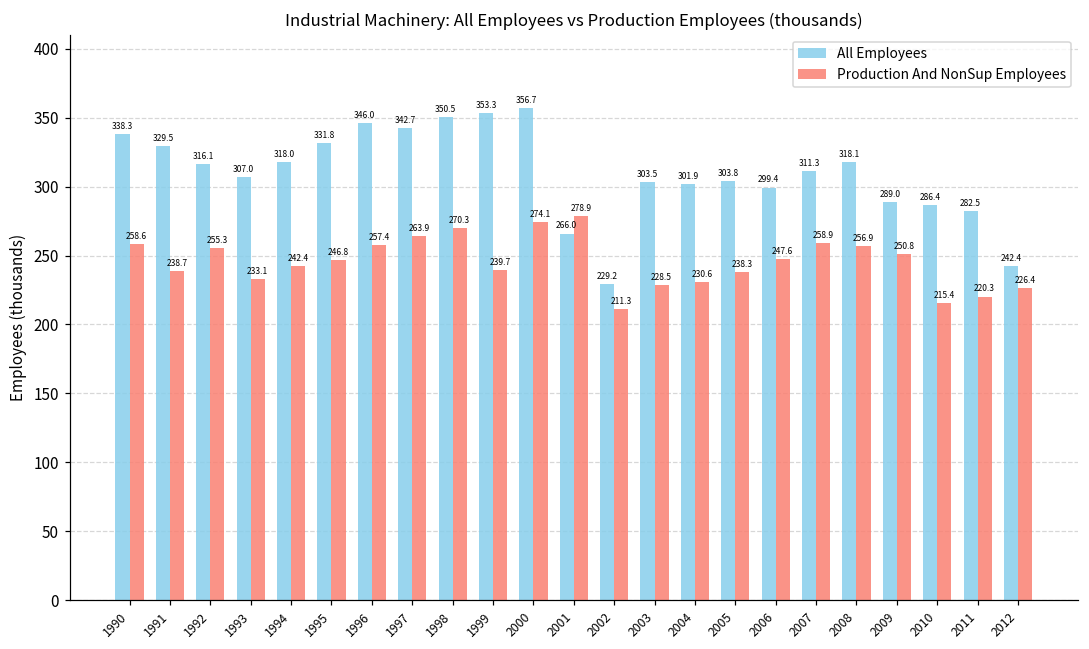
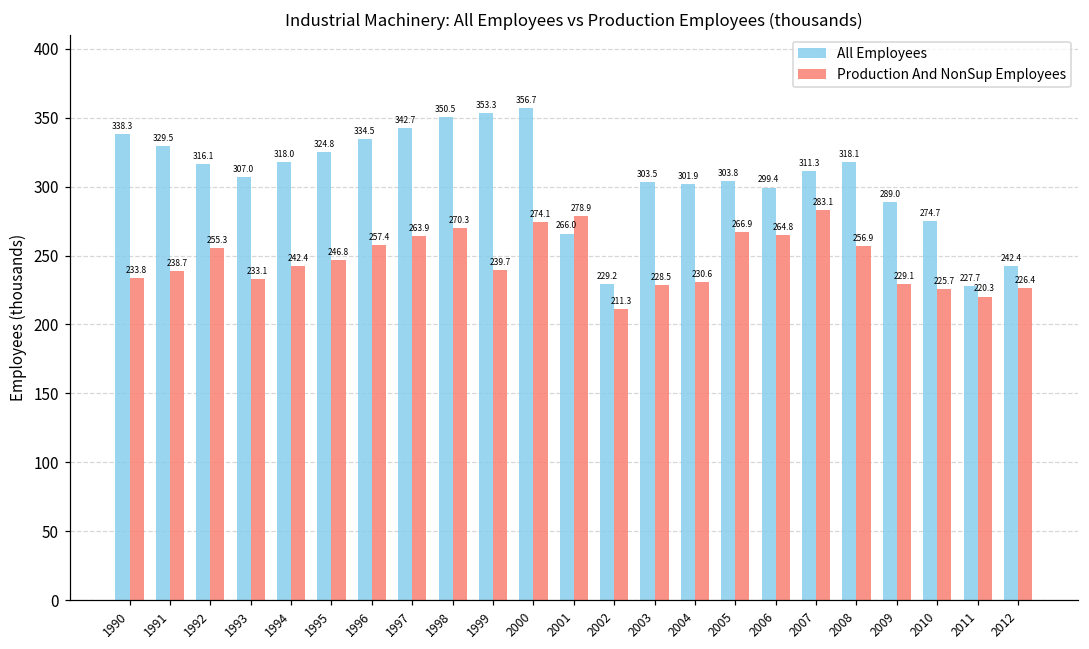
Production And NonSup Employees, 1990: 258.6 -> 233.8
All Employees, 1995: 331.8 -> 324.8
All Employees, 1996: 346.0 -> 334.5
Production And NonSup Employees, 2005: 238.3 -> 266.9
Production And NonSup Employees, 2006: 247.6 -> 264.8
Production And NonSup Employees, 2007: 258.9 -> 283.1
Production And NonSup Employees, 2009: 250.8 -> 229.1
All Employees, 2010: 286.4 -> 274.7
Production And NonSup Employees, 2010: 215.4 -> 225.7
All Employees, 2011: 282.5 -> 227.7
